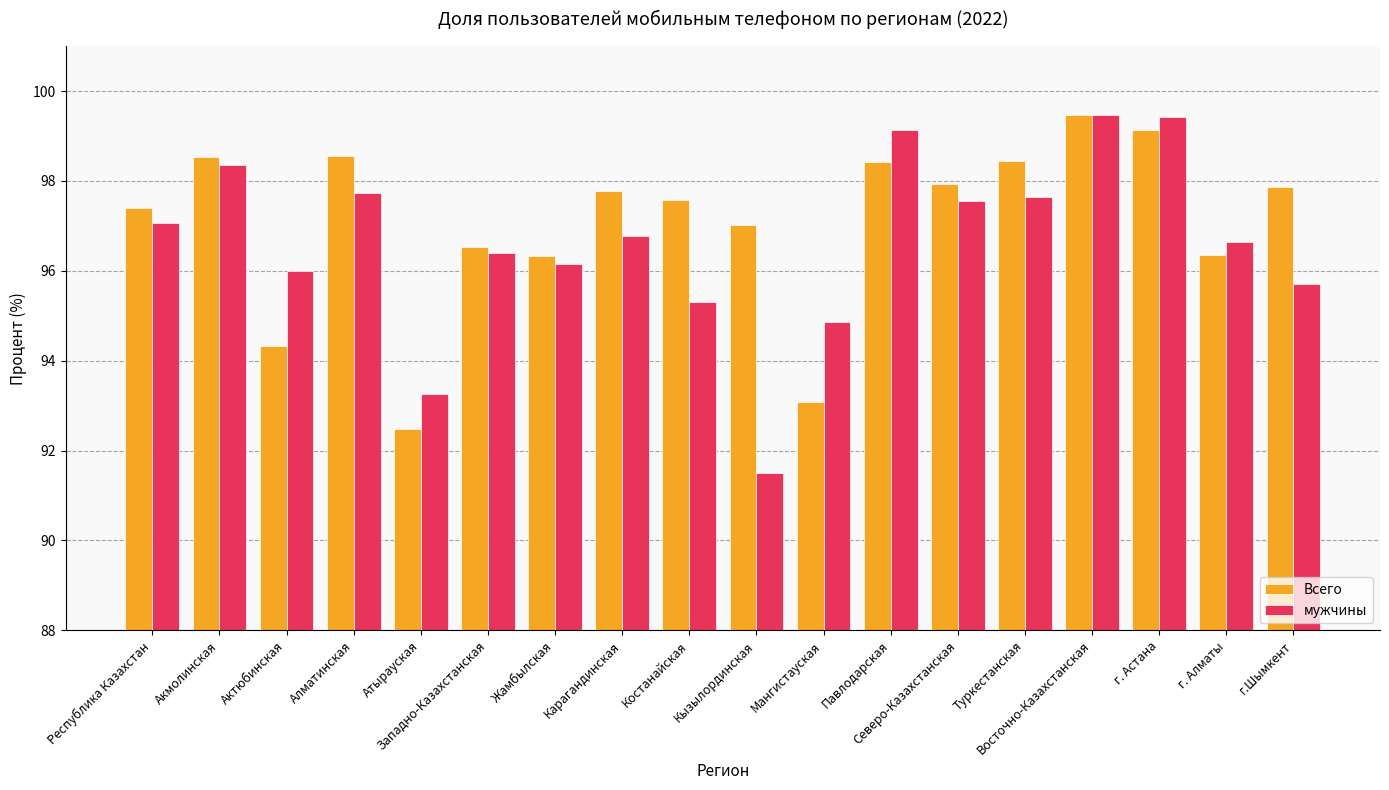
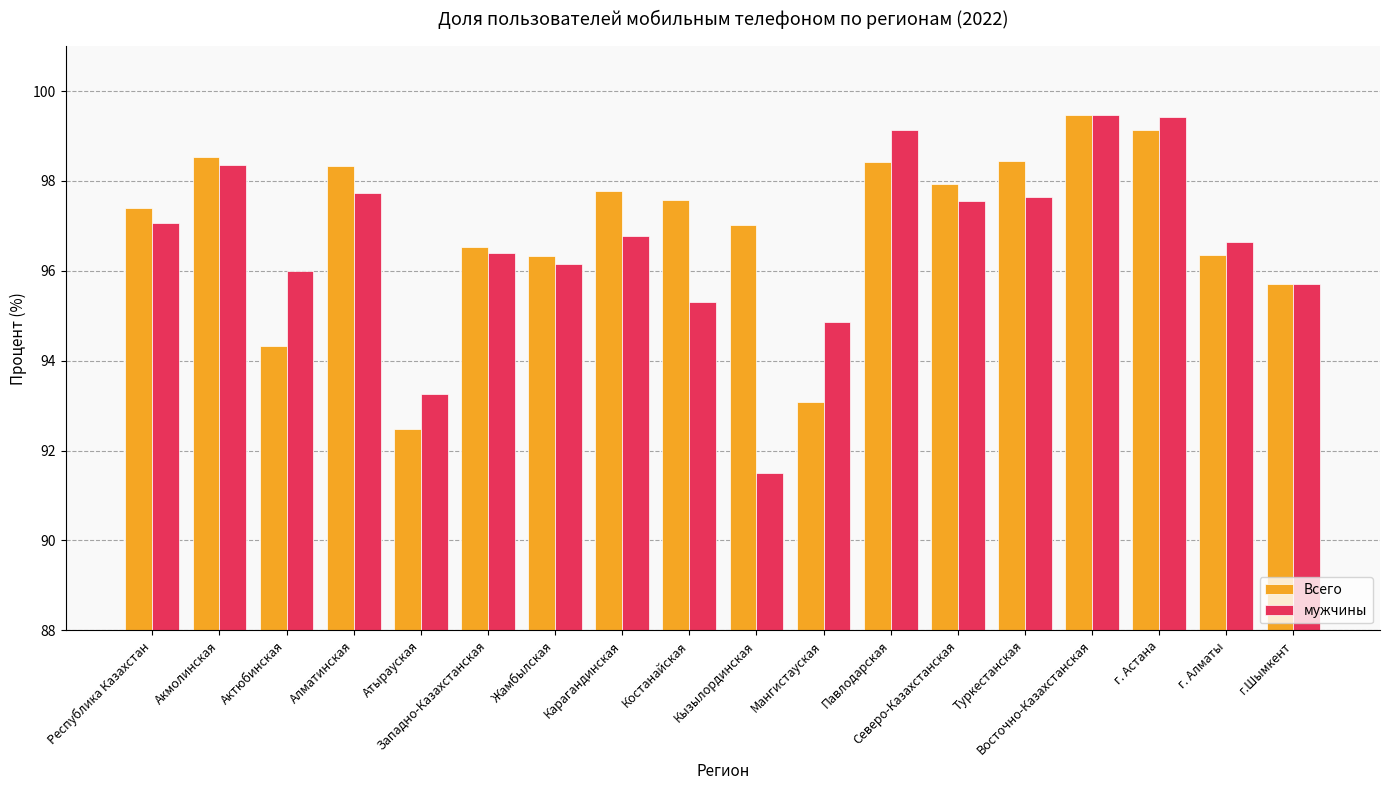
Всего, Алматинская: 98.6 -> 98.3
Всего, г.Шымкент: 97.9 -> 95.7
